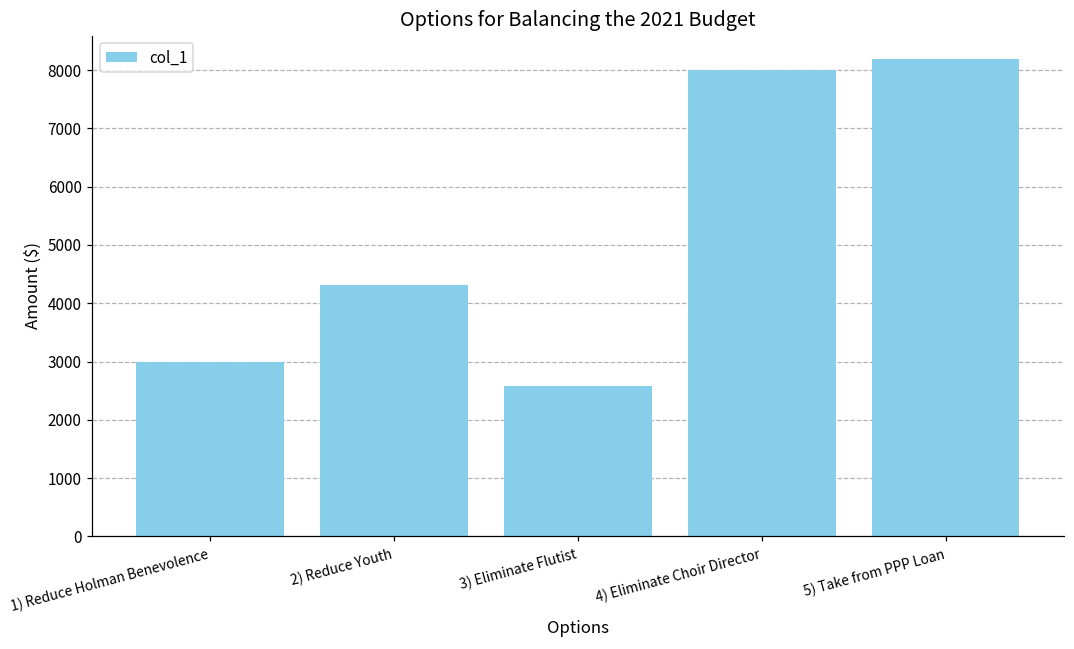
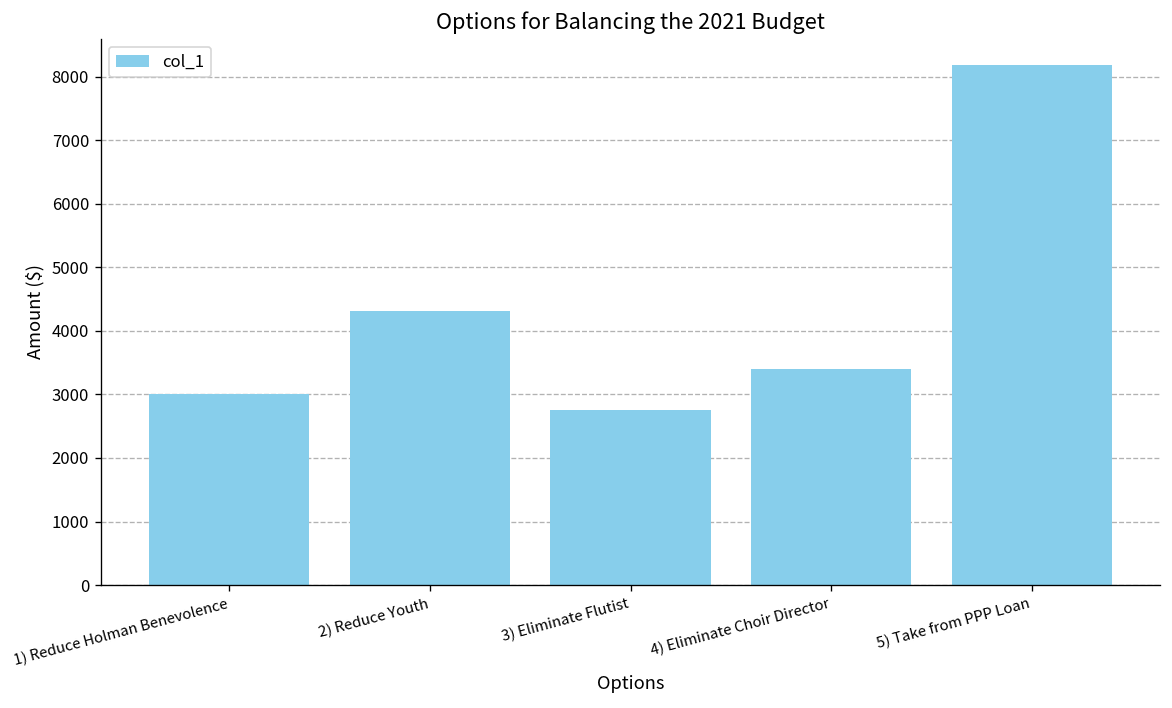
3) Eliminate Flutist: 2600 -> 2800
4) Eliminate Choir Director: 8000 -> 3400
